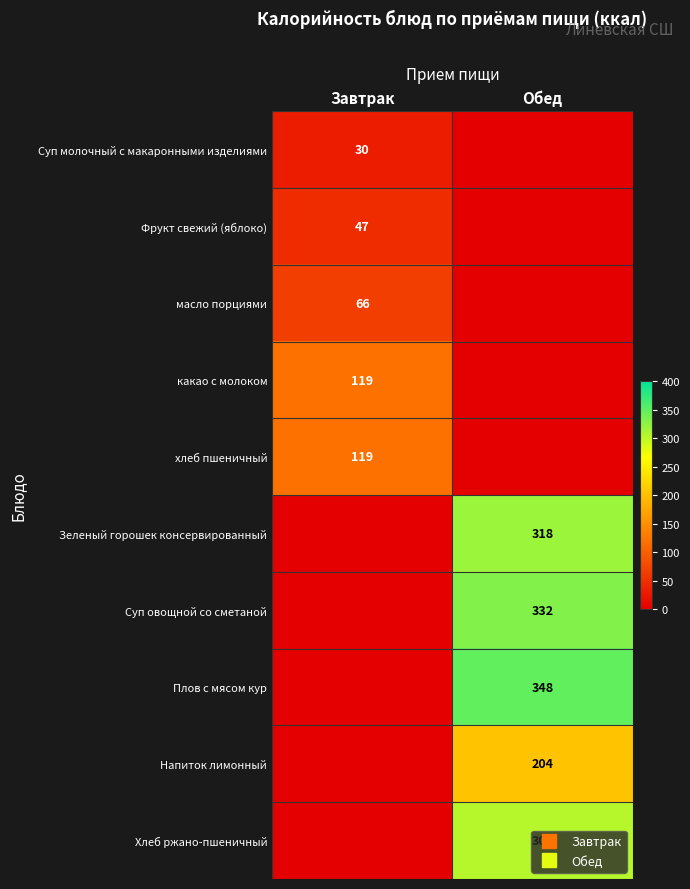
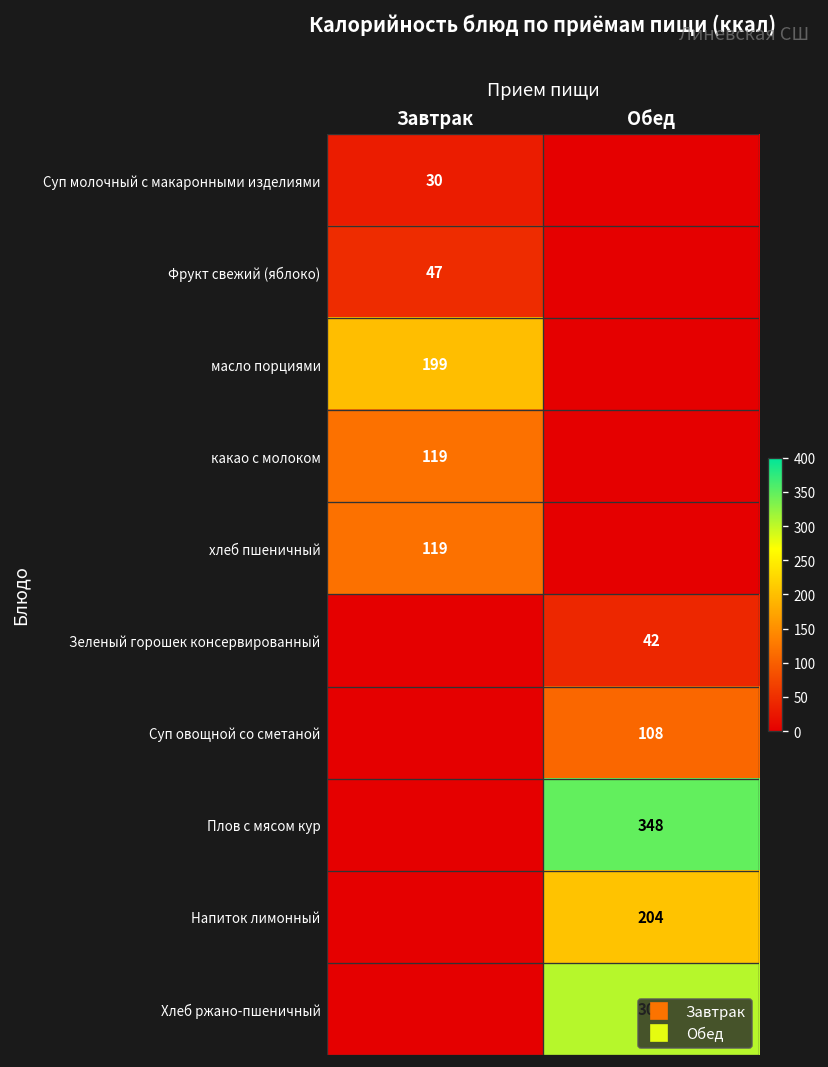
масло порциями, Завтрак: 66 -> 199
Зеленый горошек консервированный, Обед: 318 -> 42
Суп овощной со сметаной, Обед: 332 -> 108
